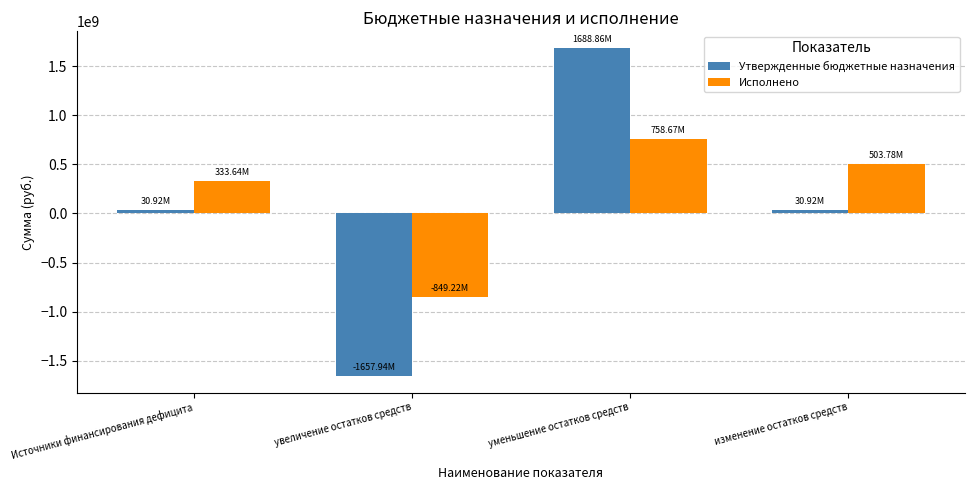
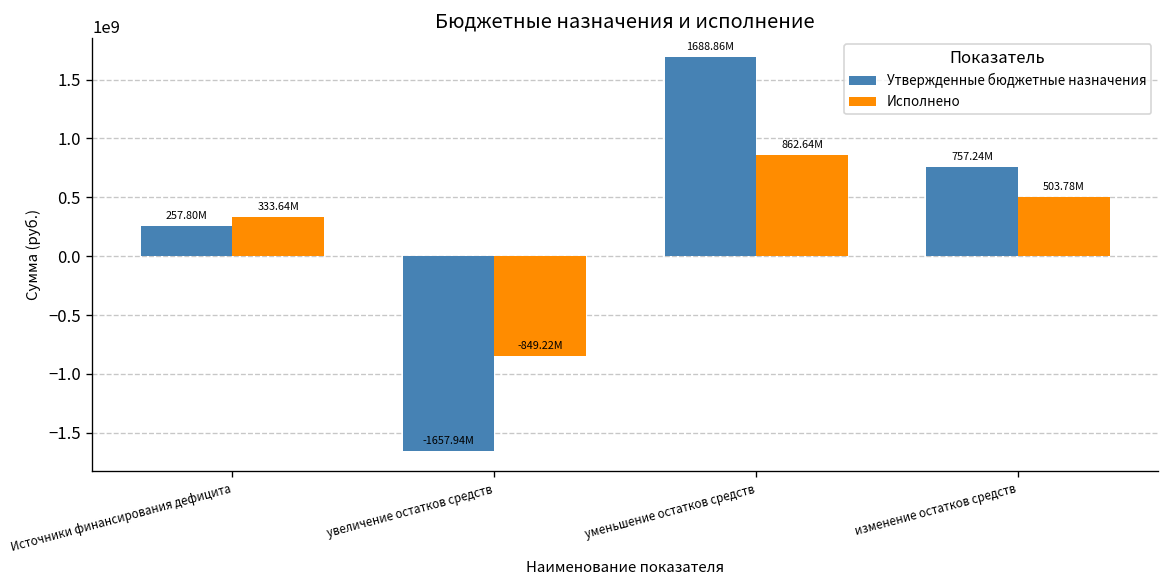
Утвержденные бюджетные назначения, Источники финансирования дефицита: 30.92M -> 257.80M
Исполнено, уменьшение остатков средств: 758.67M -> 862.64M
Утвержденные бюджетные назначения, изменение остатков средств: 30.92M -> 757.24M
